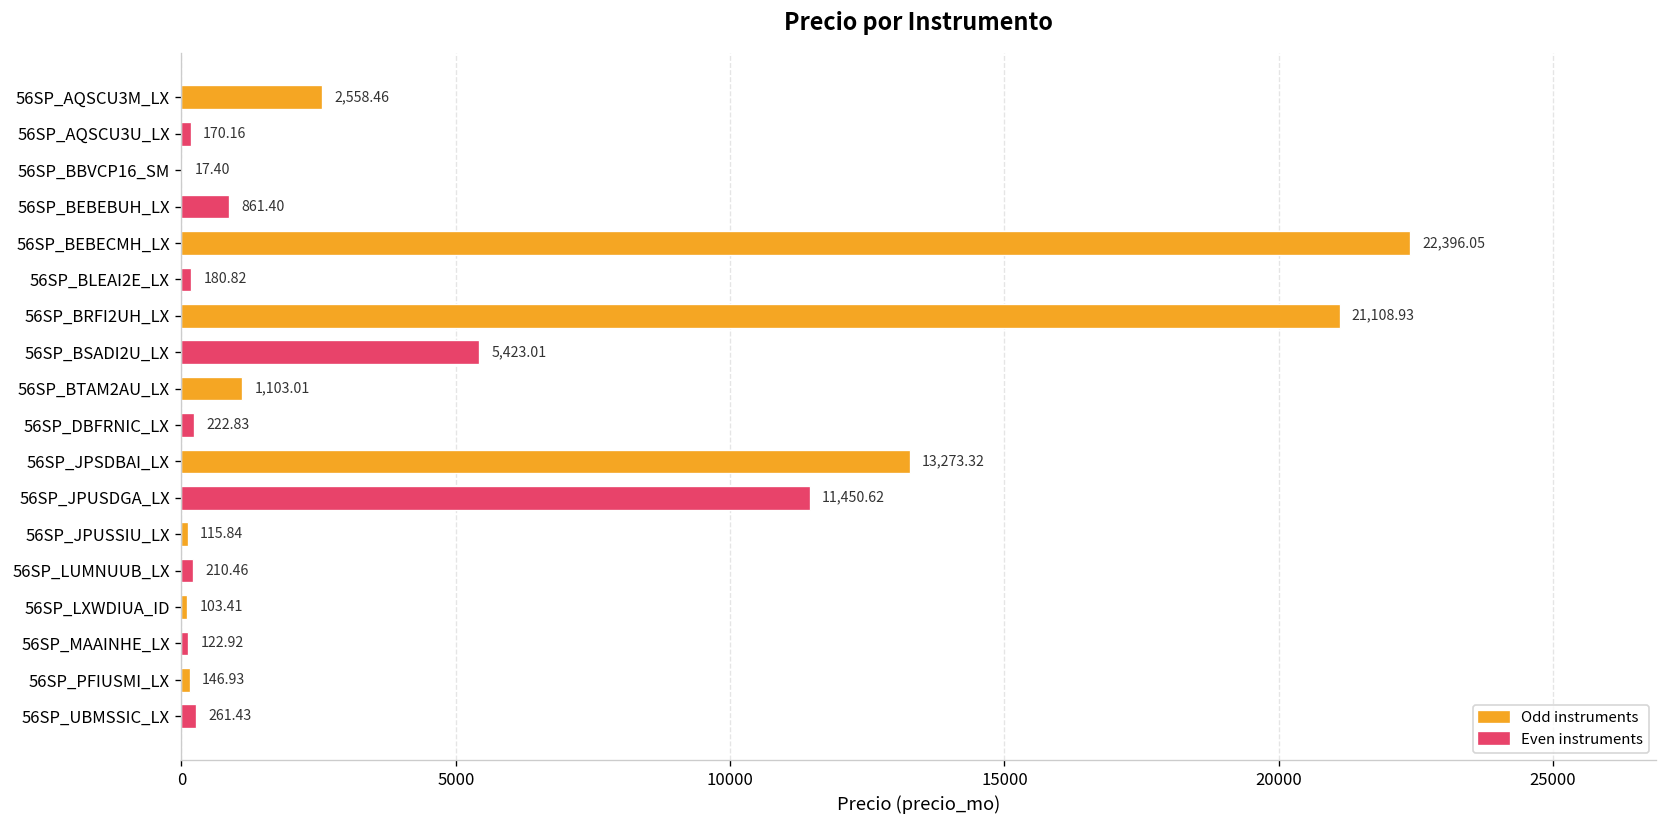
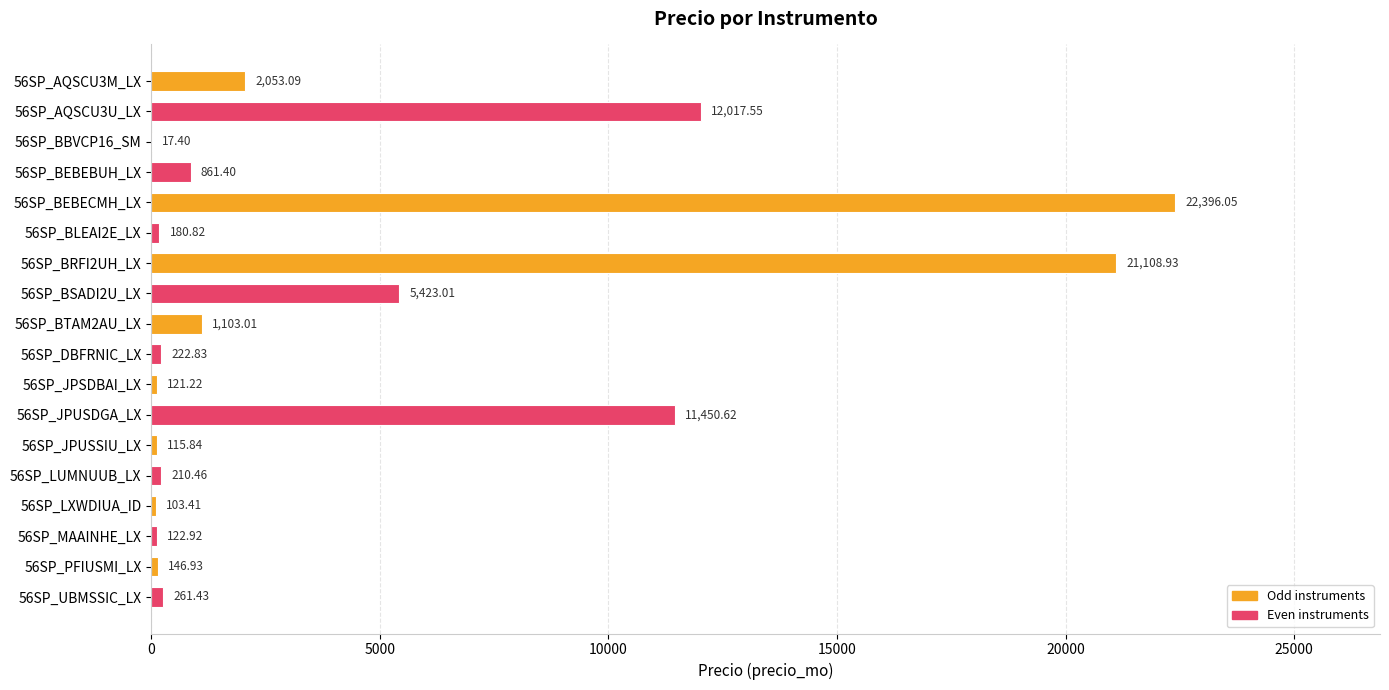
56SP_AQSCU3M_LX: 2,558.46 -> 2,053.09
56SP_AQSCU3U_LX: 170.16 -> 12,017.55
56SP_JPSDBAI_LX: 13,273.32 -> 121.22
